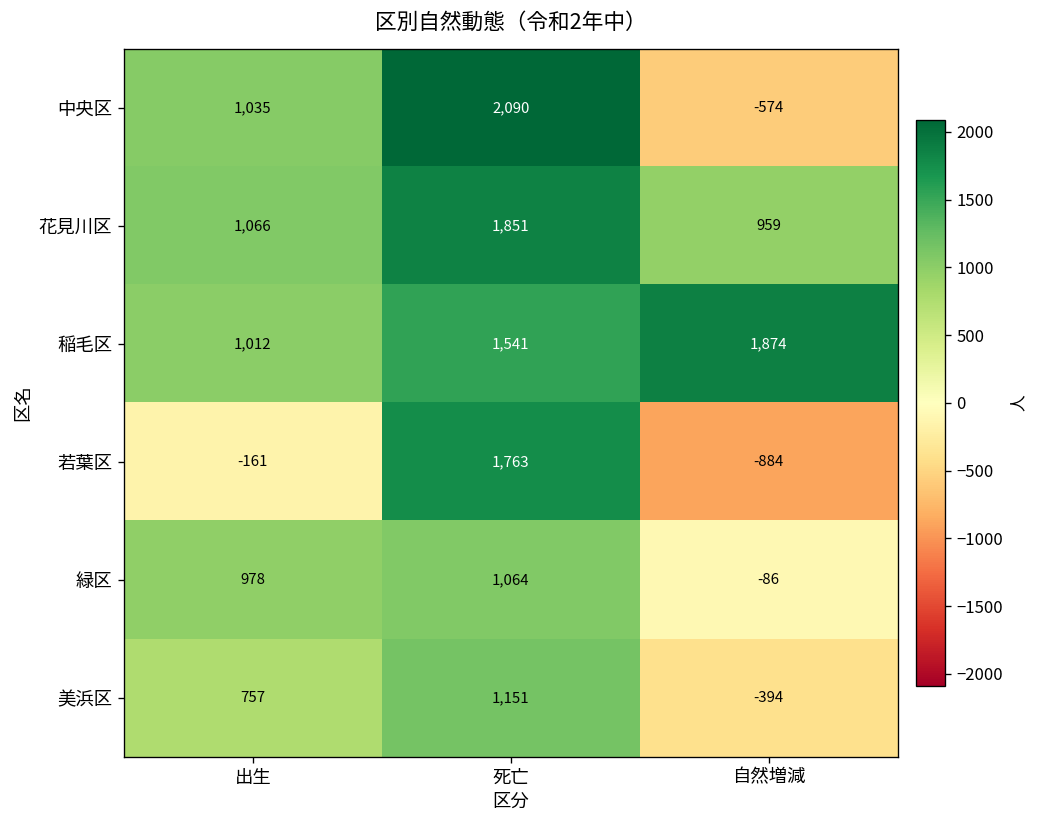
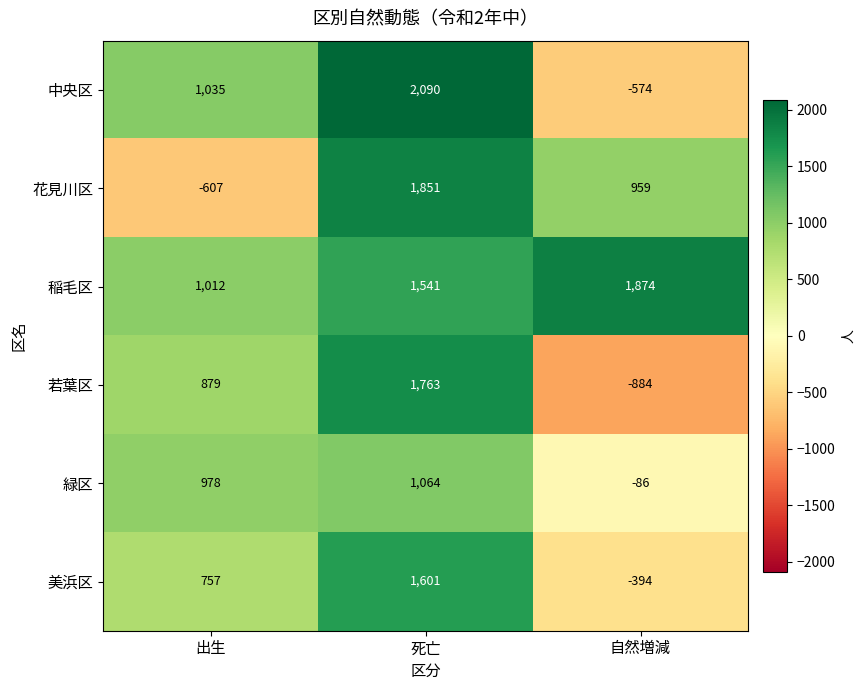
花見川区, 出生: 1,066 -> -607
若葉区, 出生: -161 -> 879
美浜区, 死亡: 1,151 -> 1,601
